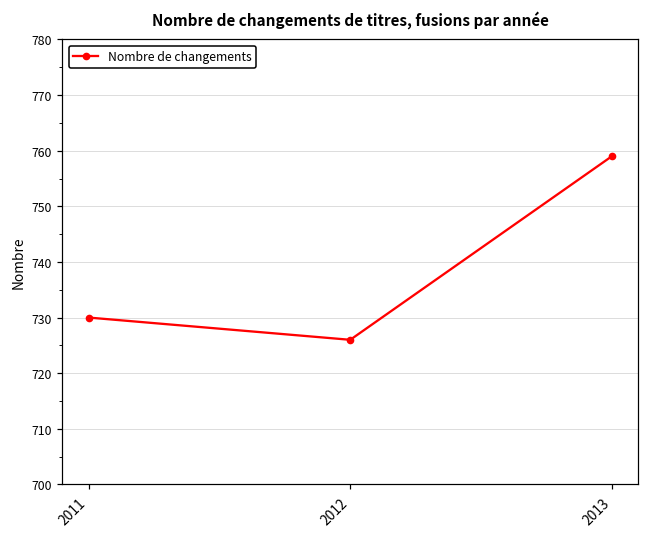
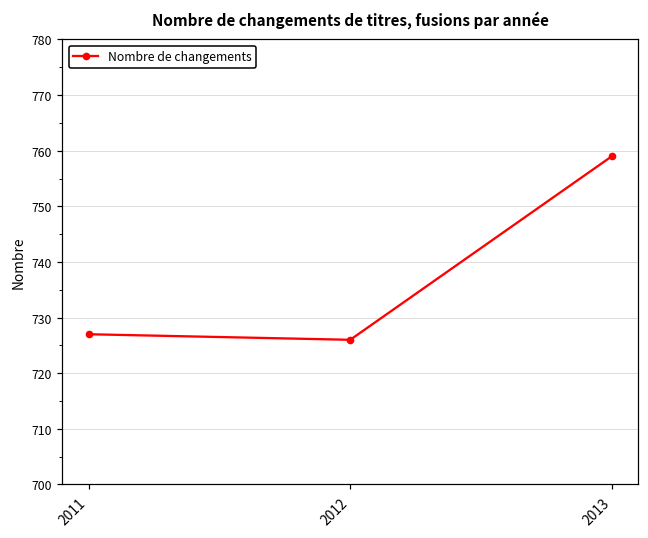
2011: 730 -> 727
